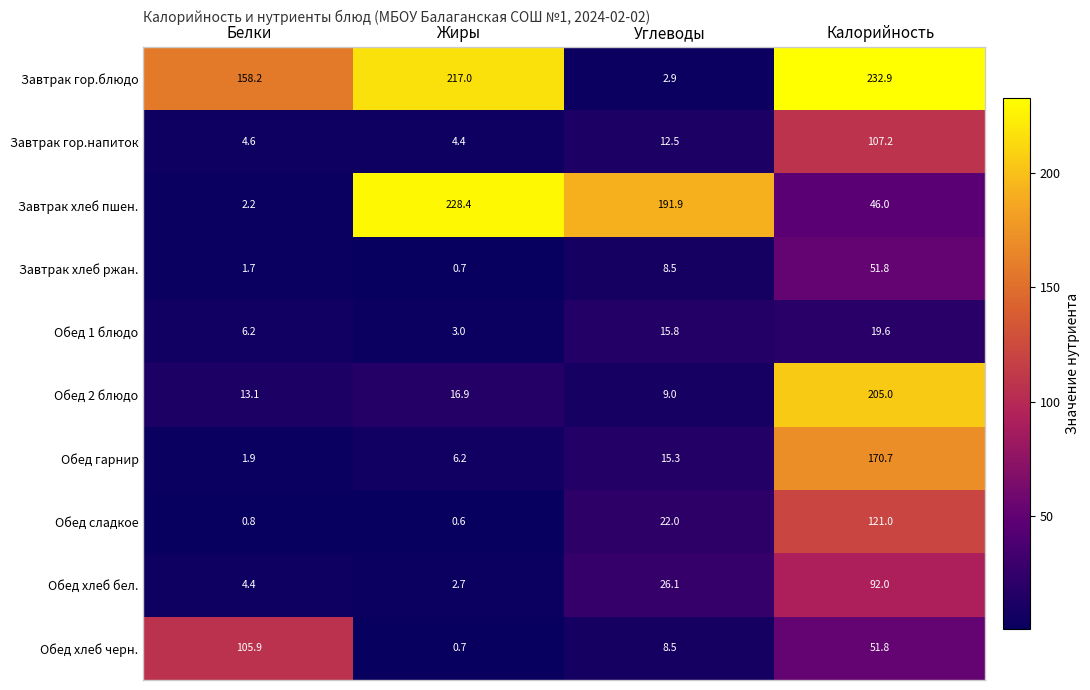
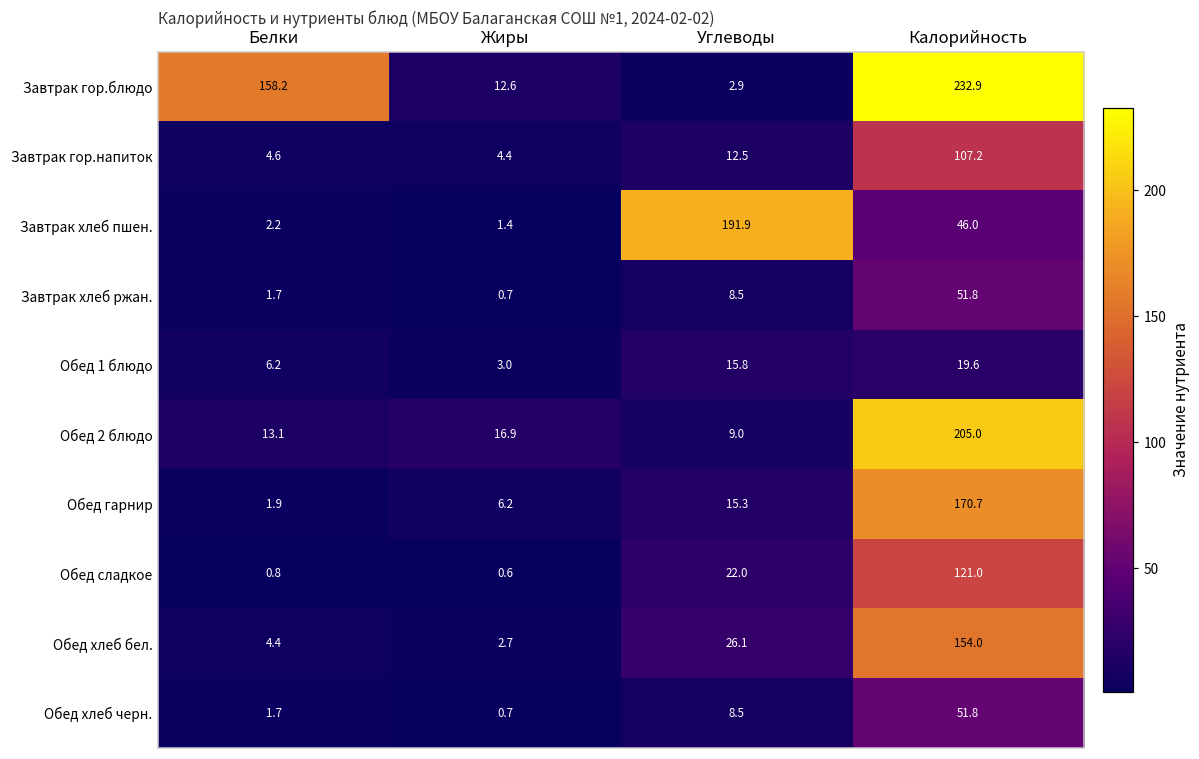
Завтрак гор.блюдо, Жиры: 217.0 -> 12.6
Завтрак хлеб пшен., Жиры: 228.4 -> 1.4
Обед хлеб бел., Калорийность: 92.0 -> 154.0
Обед хлеб черн., Белки: 105.9 -> 1.7
